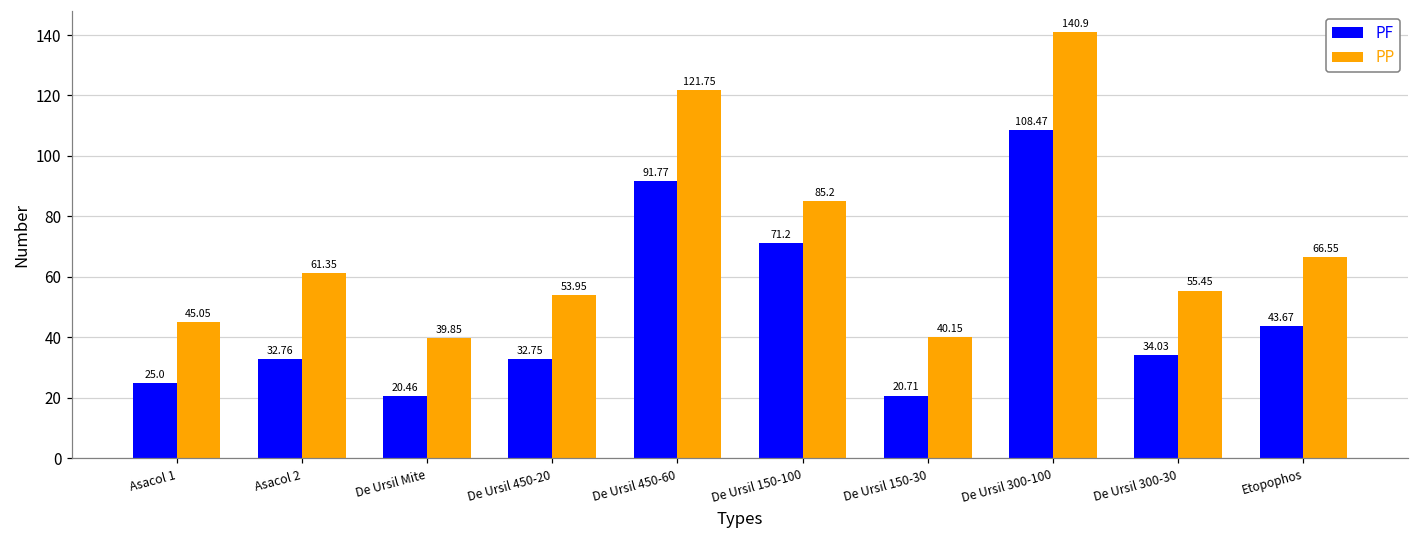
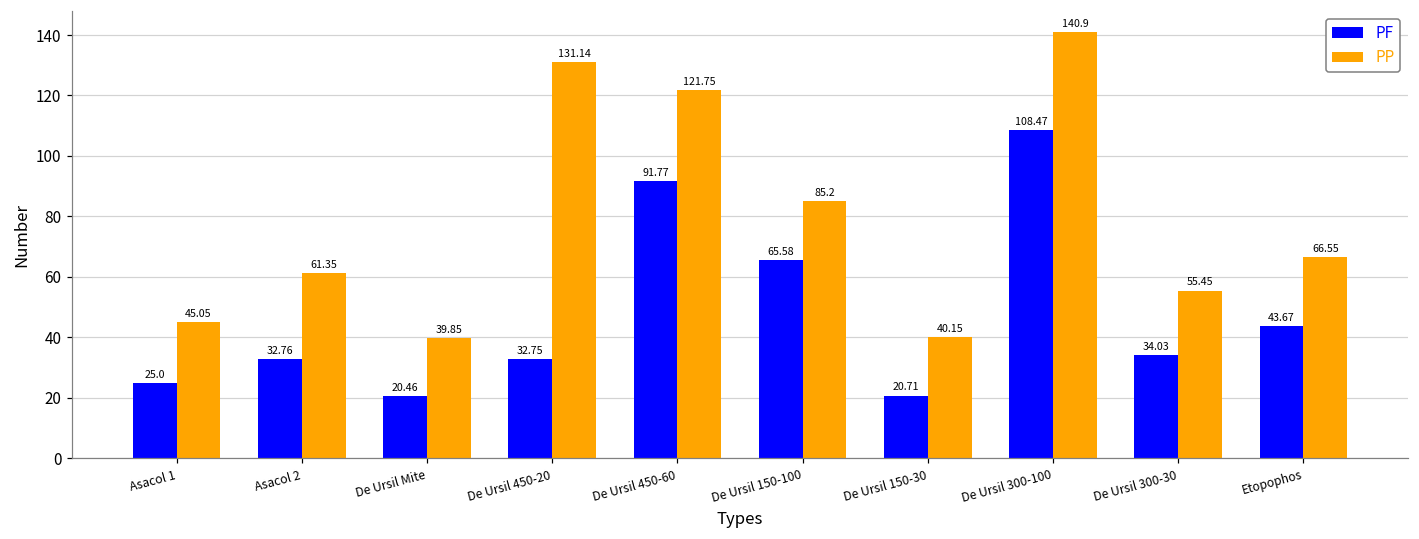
PP, De Ursil 450-20: 53.95 -> 131.14
PF, De Ursil 150-100: 71.2 -> 65.58
